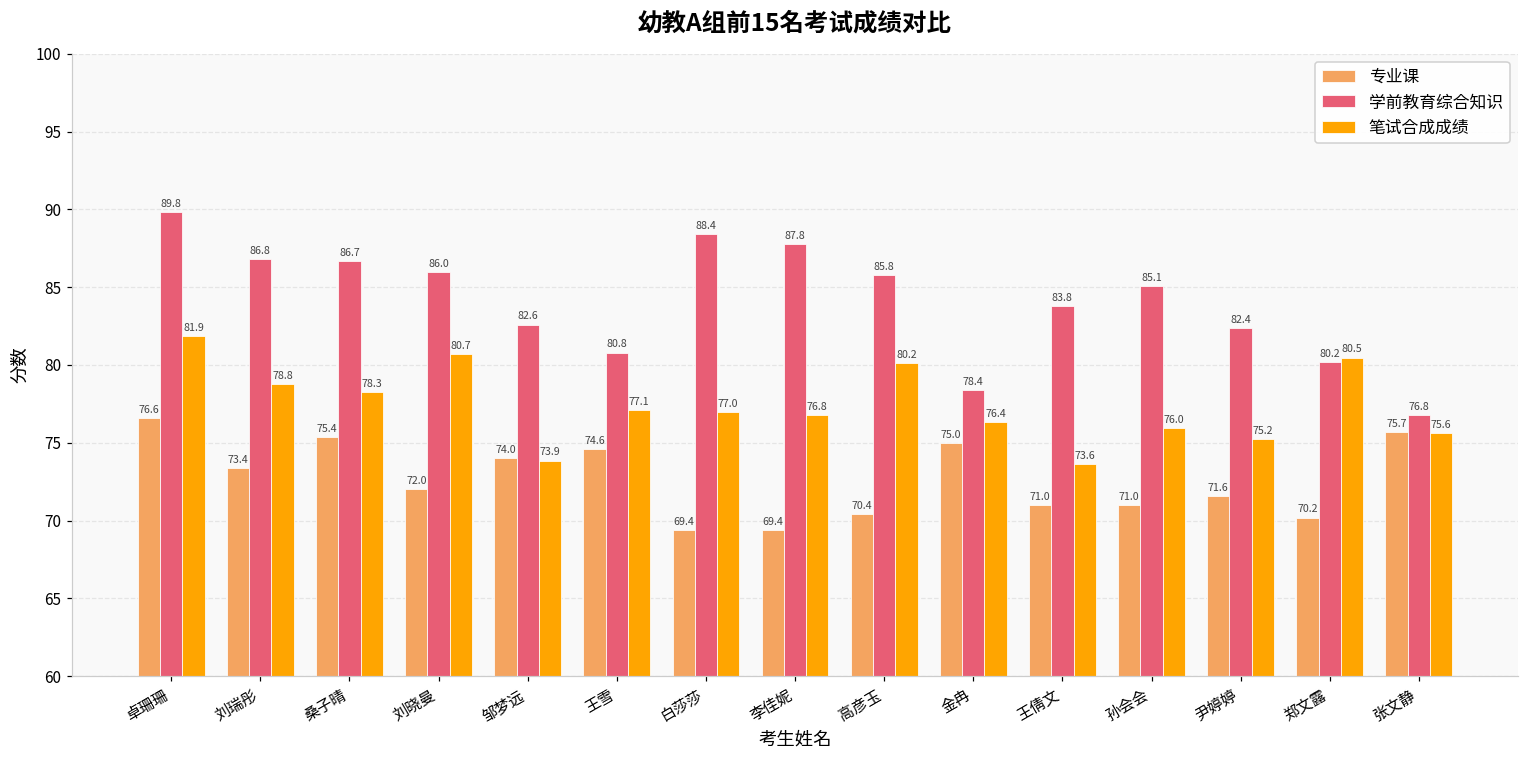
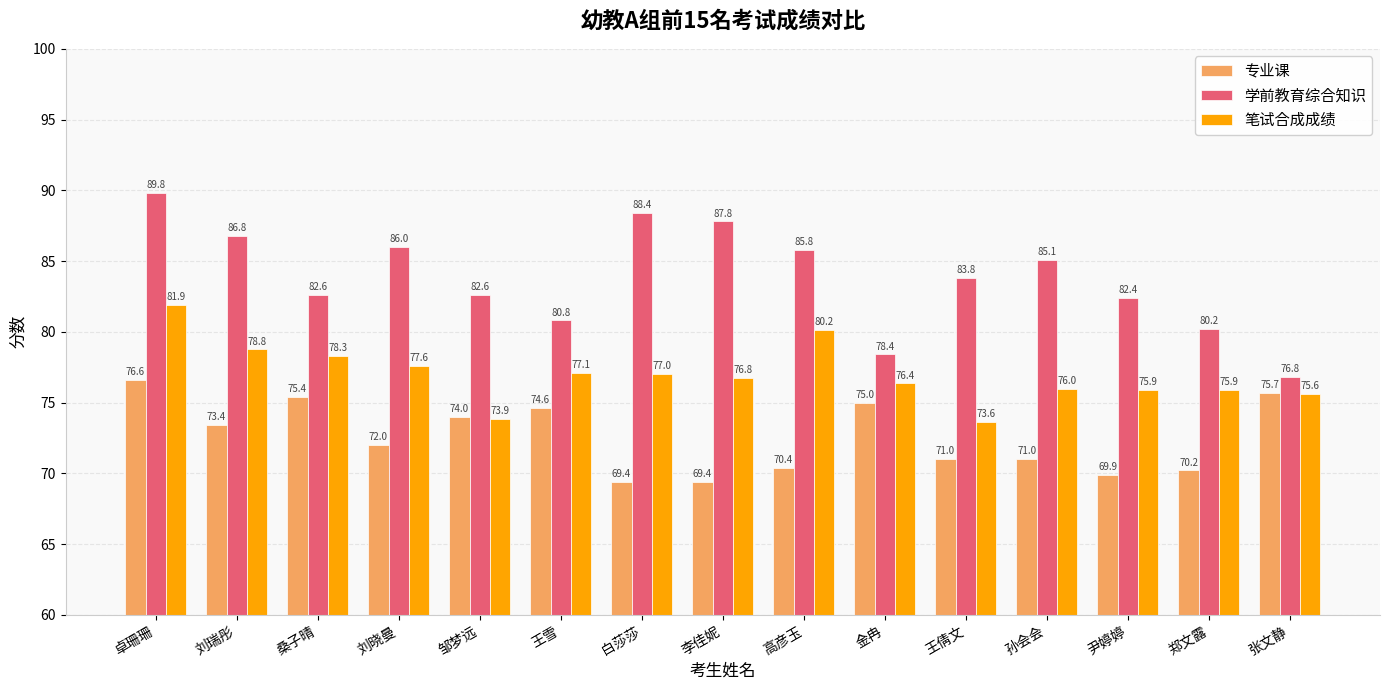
学前教育综合知识, 桑子晴: 86.7 -> 82.6
笔试合成成绩, 刘晓曼: 80.7 -> 77.6
专业课, 尹婷婷: 71.6 -> 69.9
笔试合成成绩, 尹婷婷: 75.2 -> 75.9
笔试合成成绩, 郑文露: 80.5 -> 75.9
